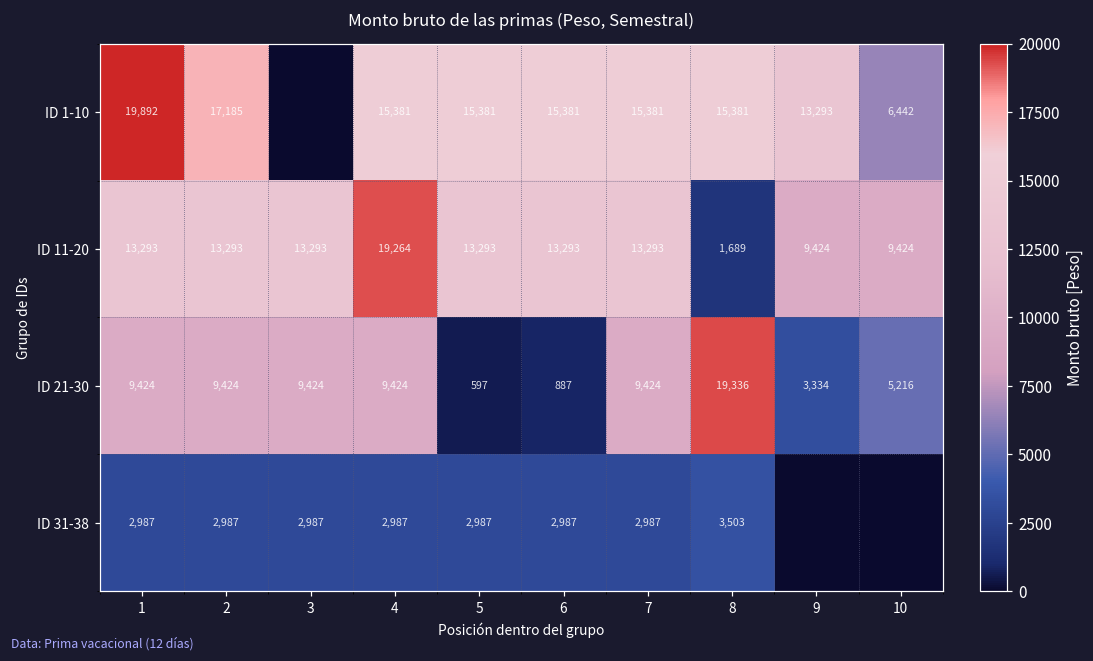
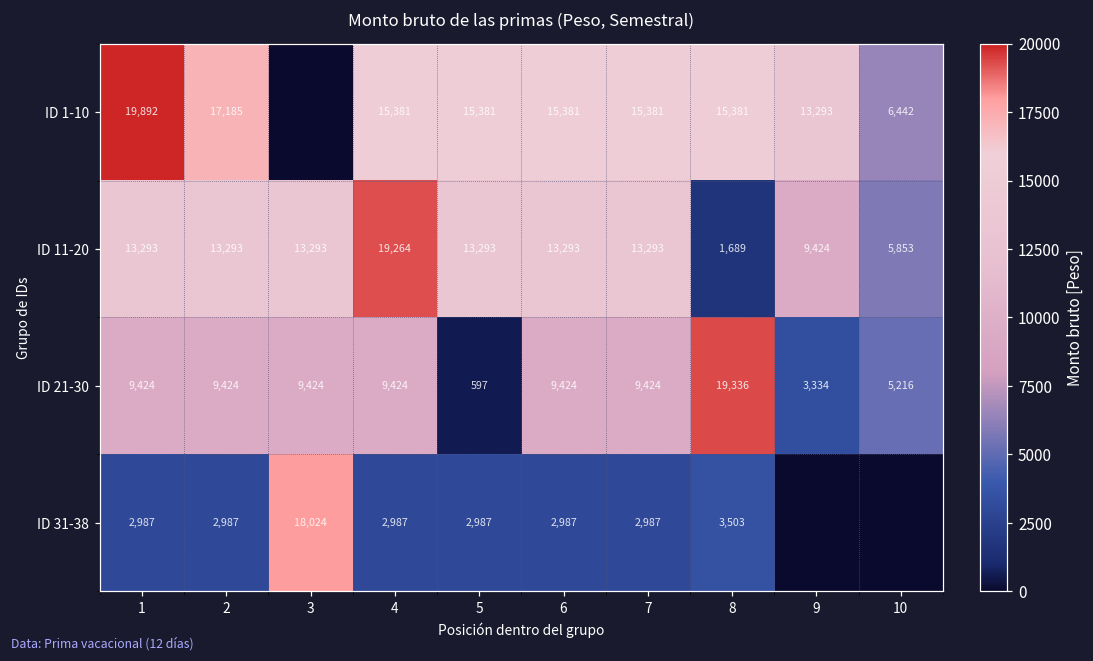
ID 11-20, 10: 9,424 -> 5,853
ID 21-30, 6: 887 -> 9,424
ID 31-38, 3: 2,987 -> 18,024
